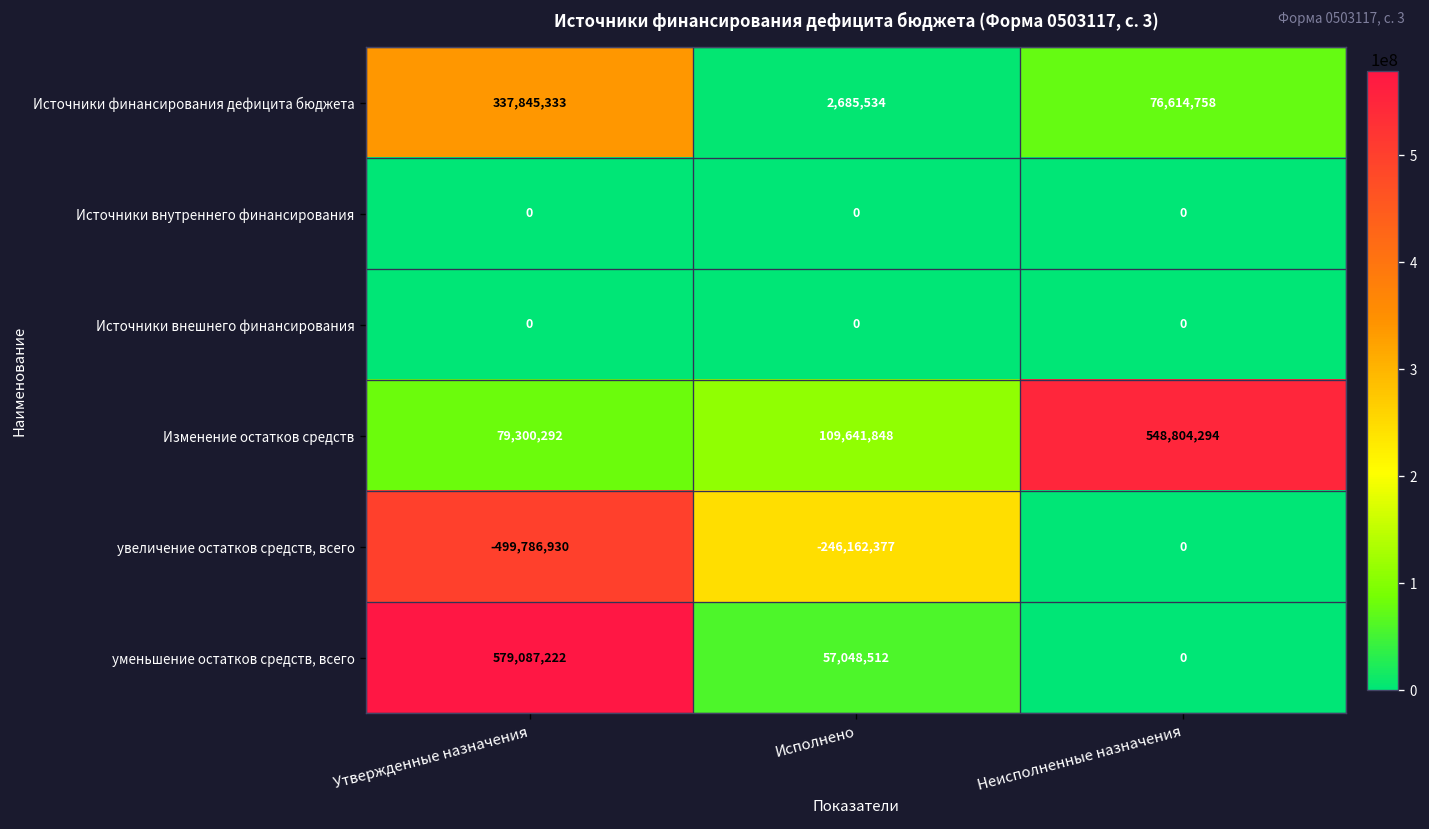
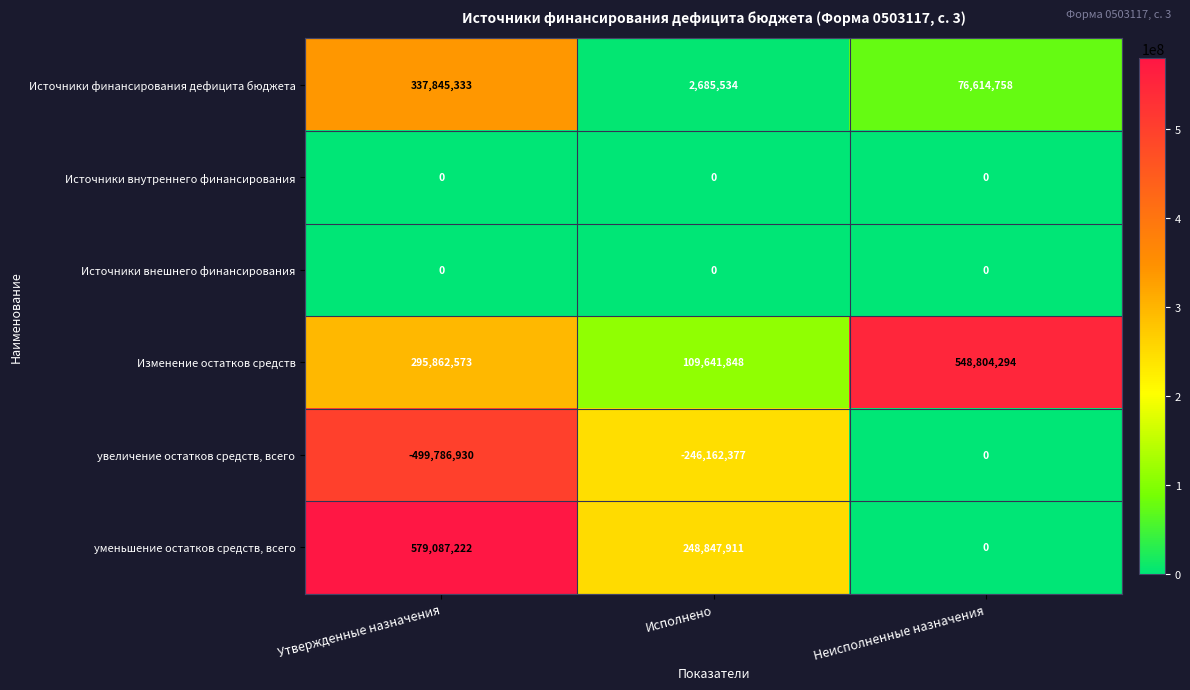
Изменение остатков средств, Утвержденные назначения: 79,300,292 -> 295,862,573
уменьшение остатков средств, всего, Исполнено: 57,048,512 -> 248,847,911
